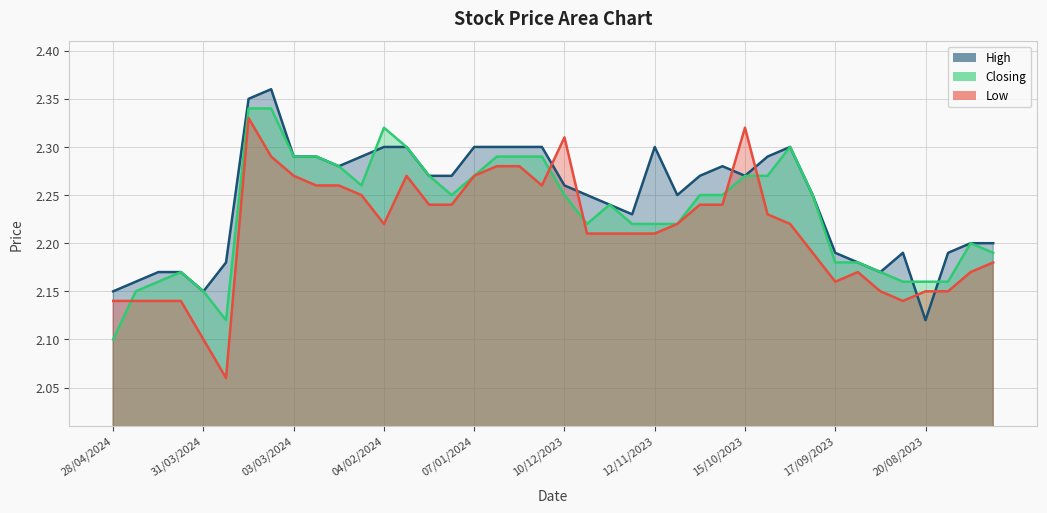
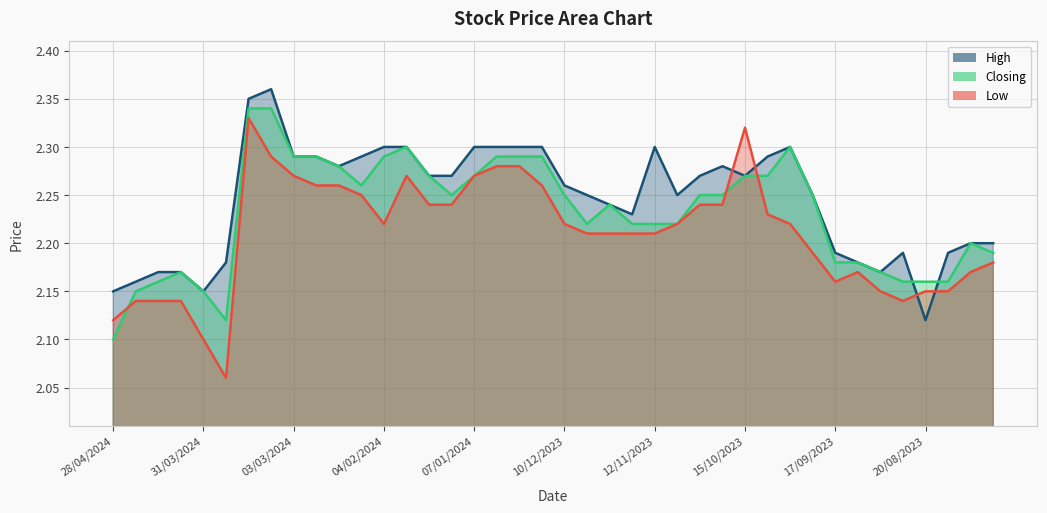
Low, 28/04/2024: 2.14 -> 2.12
Closing, 04/02/2024: 2.32 -> 2.29
Low, 10/12/2023: 2.31 -> 2.22
